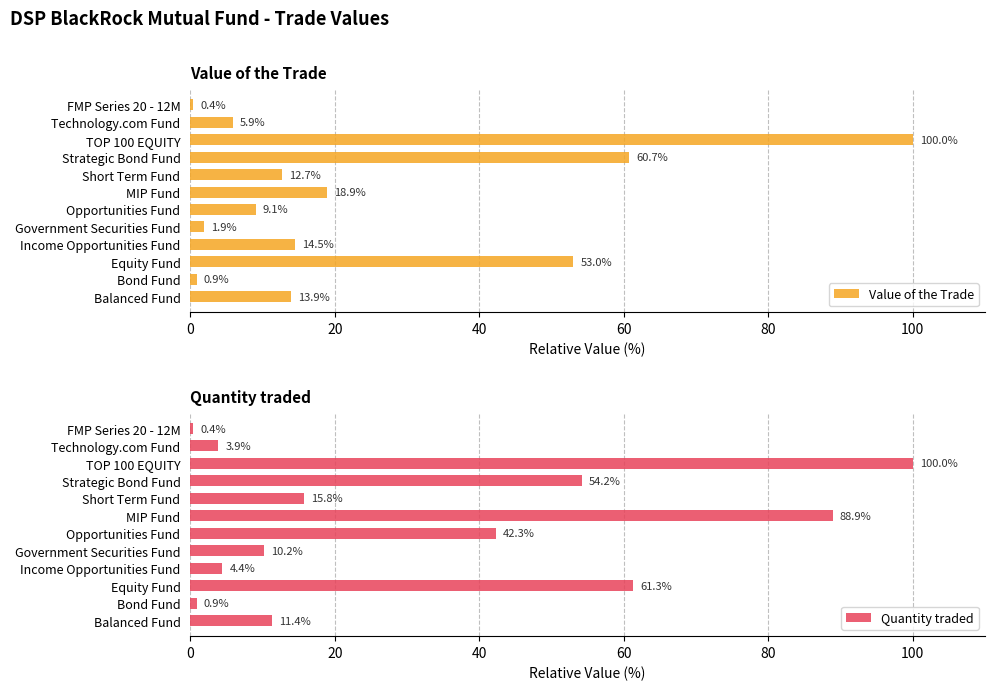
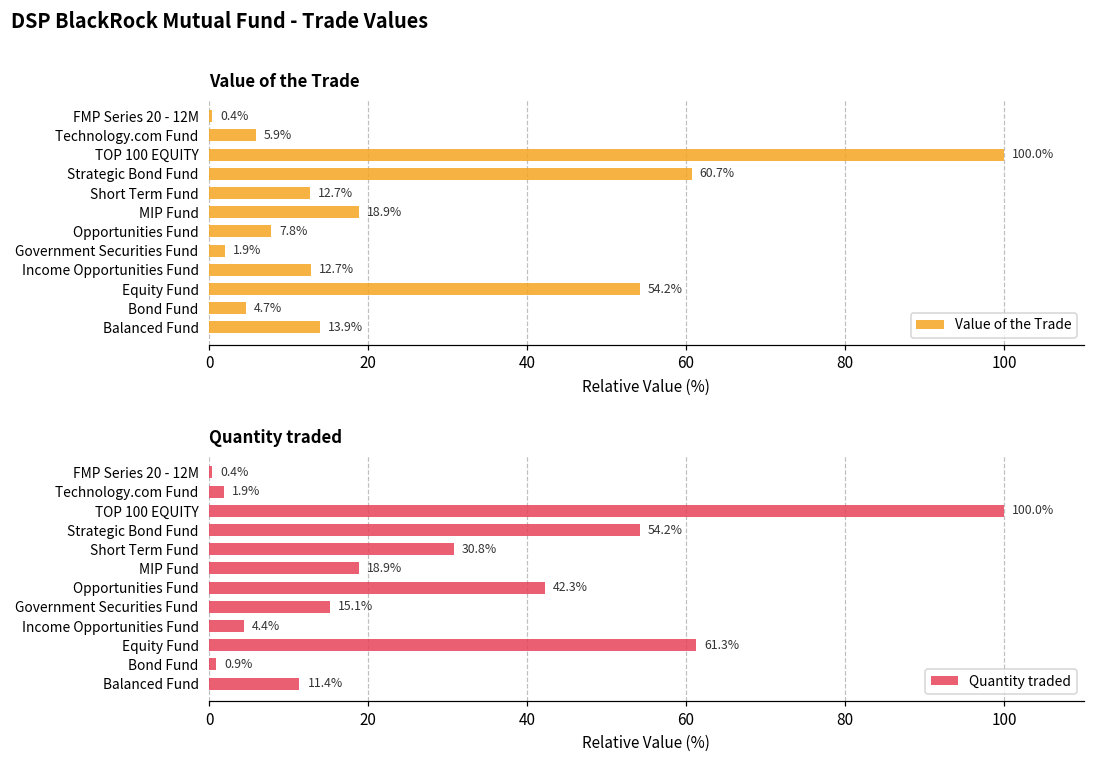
Value of the Trade, Opportunities Fund: 9.1% -> 7.8%
Value of the Trade, Income Opportunities Fund: 14.5% -> 12.7%
Value of the Trade, Equity Fund: 53.0% -> 54.2%
Value of the Trade, Bond Fund: 0.9% -> 4.7%
Quantity traded, Technology.com Fund: 3.9% -> 1.9%
Quantity traded, Short Term Fund: 15.8% -> 30.8%
Quantity traded, MIP Fund: 88.9% -> 18.9%
Quantity traded, Government Securities Fund: 10.2% -> 15.1%
